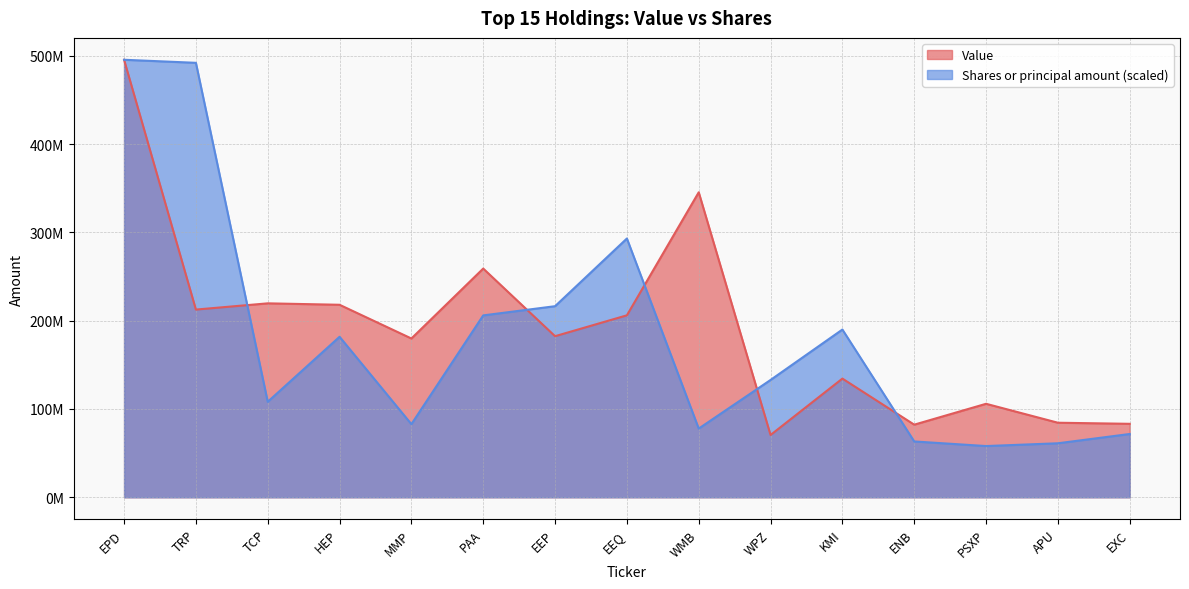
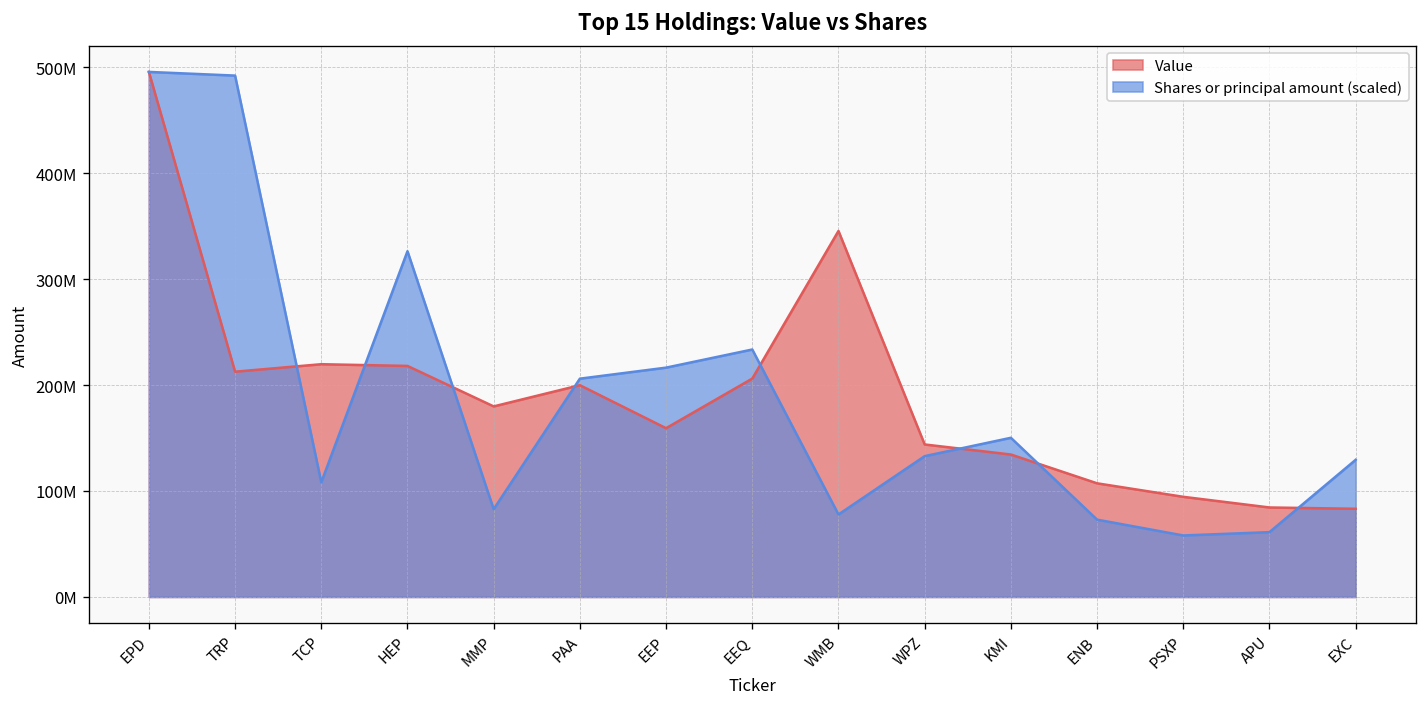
Shares or principal amount (scaled), HEP: 180000000 -> 330000000
Value, PAA: 260000000 -> 200000000
Value, EEP: 180000000 -> 160000000
Shares or principal amount (scaled), EEQ: 290000000 -> 230000000
Value, WPZ: 70000000 -> 140000000
Shares or principal amount (scaled), KMI: 190000000 -> 150000000
Value, ENB: 80000000 -> 110000000
Shares or principal amount (scaled), ENB: 60000000 -> 70000000
Value, PSXP: 110000000 -> 90000000
Shares or principal amount (scaled), EXC: 70000000 -> 130000000
